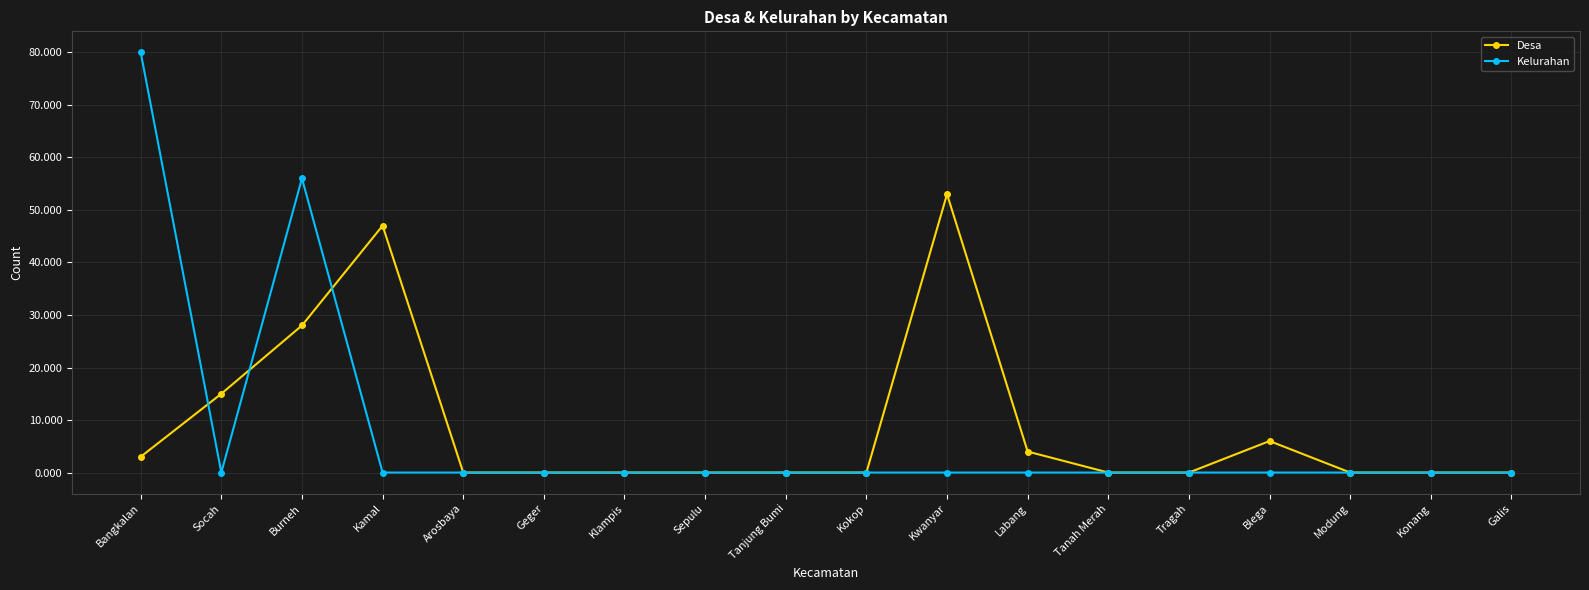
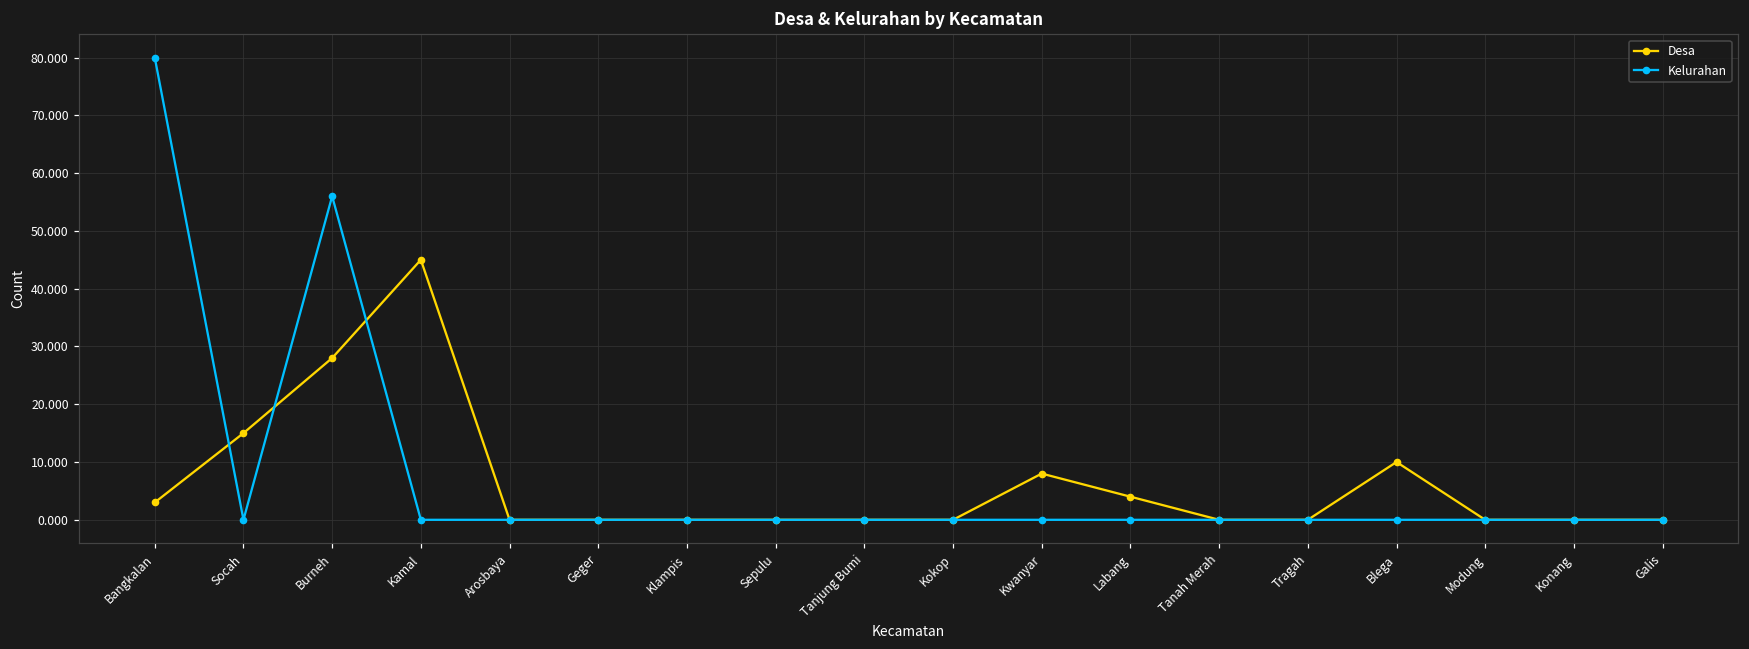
Desa, Kamal: 47 -> 45
Desa, Kwanyar: 53 -> 8
Desa, Blega: 6 -> 10
